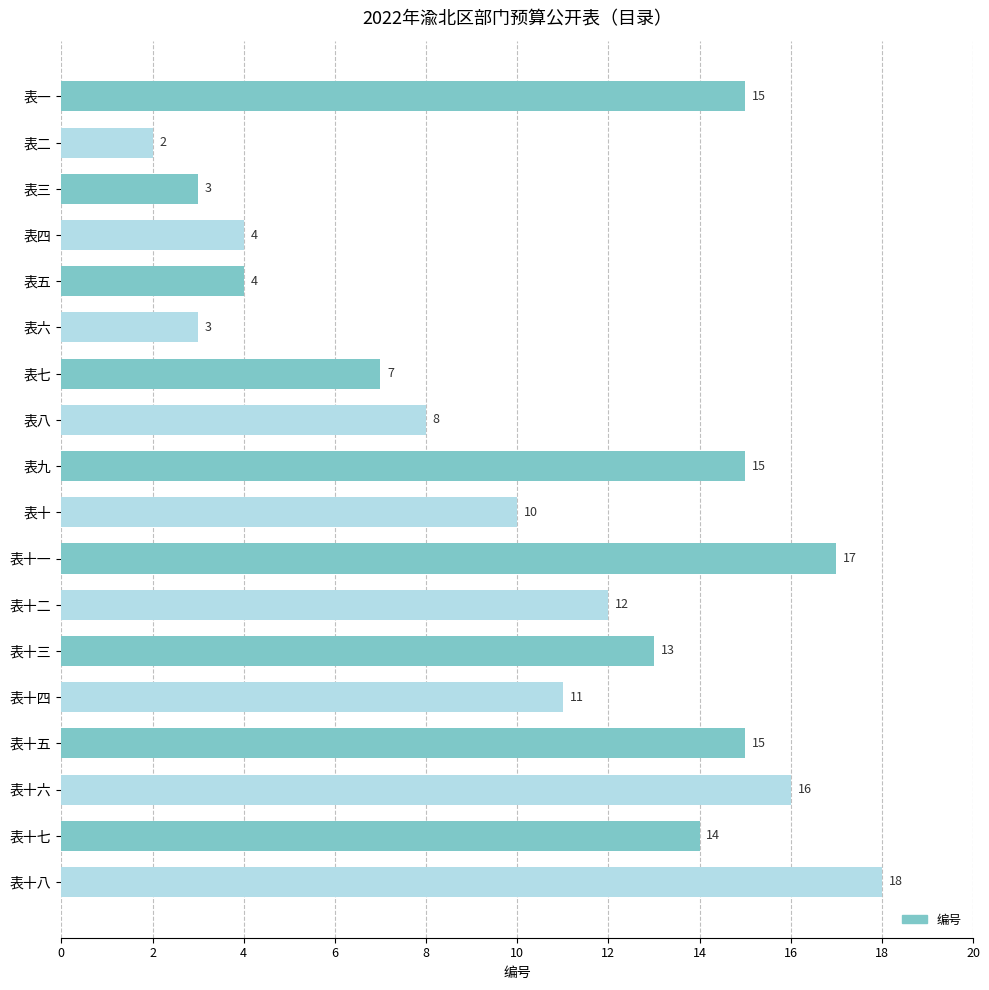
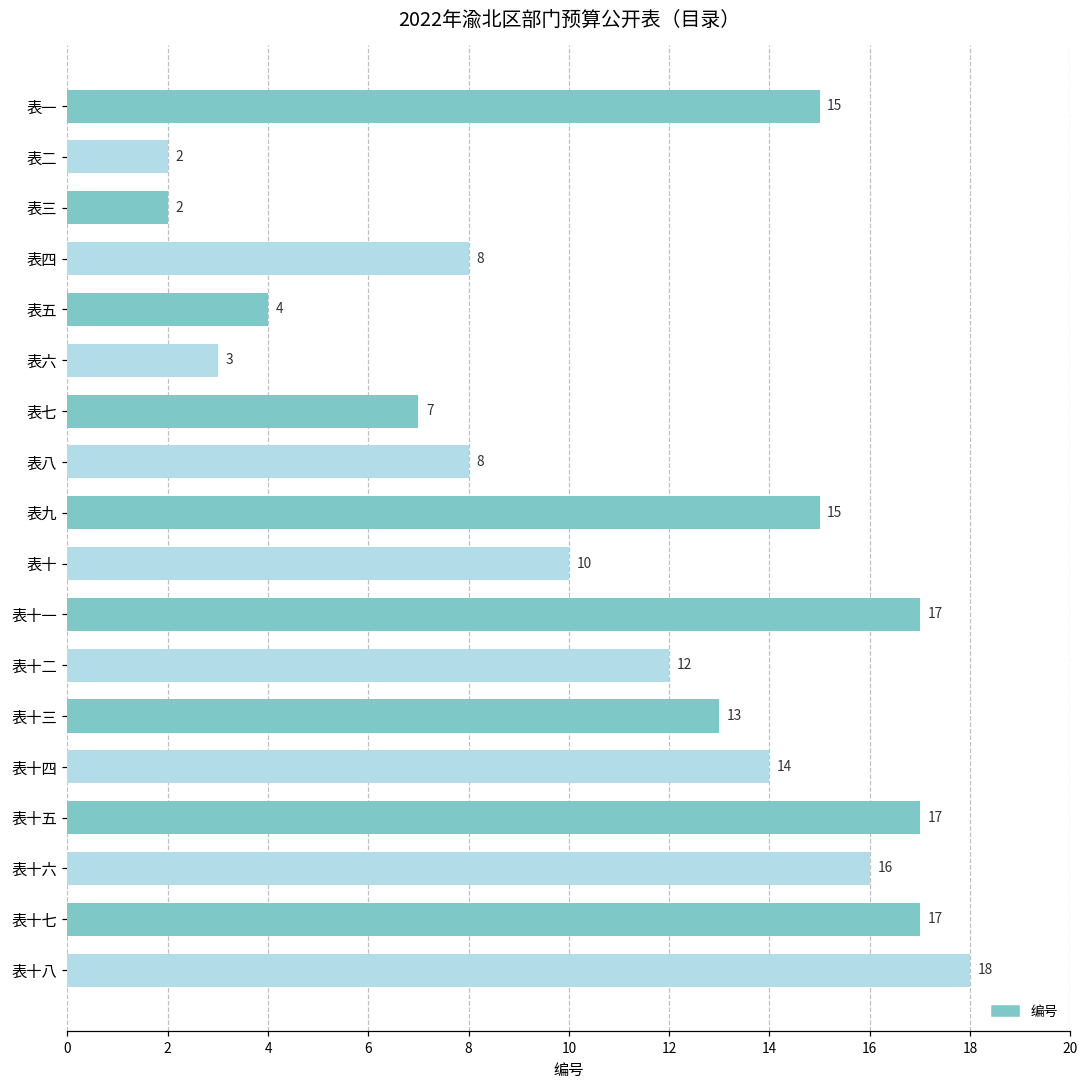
表三: 3 -> 2
表四: 4 -> 8
表十四: 11 -> 14
表十五: 15 -> 17
表十七: 14 -> 17
